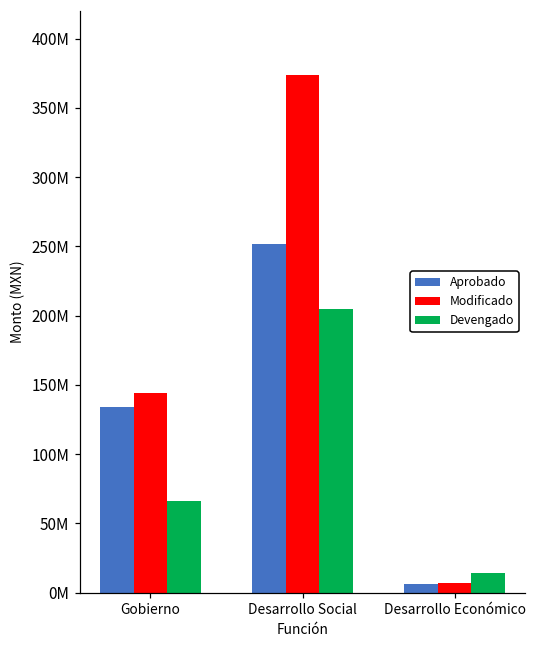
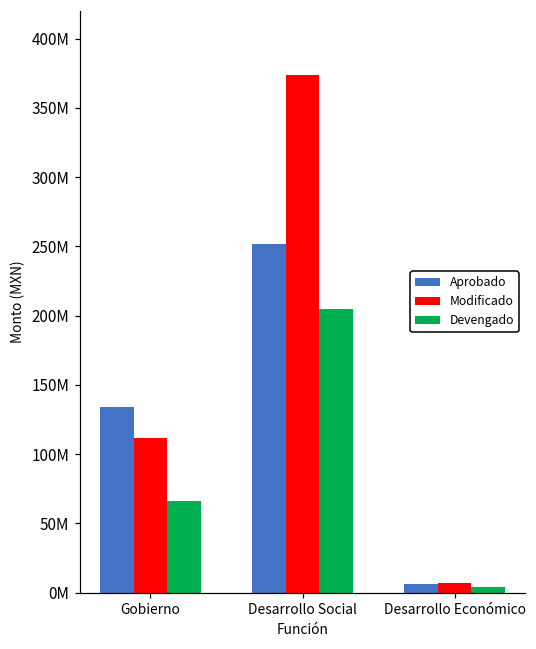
Modificado, Gobierno: 144000000 -> 112000000
Devengado, Desarrollo Económico: 14000000 -> 4000000
